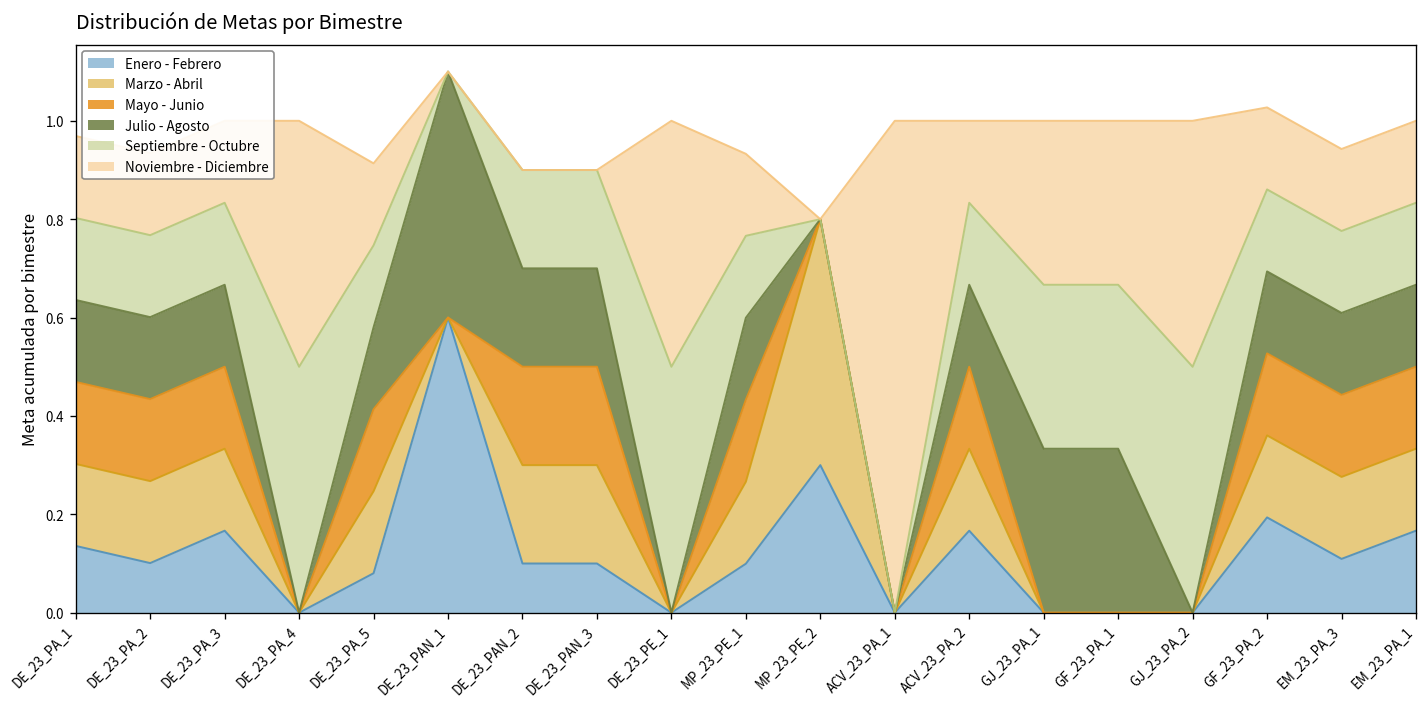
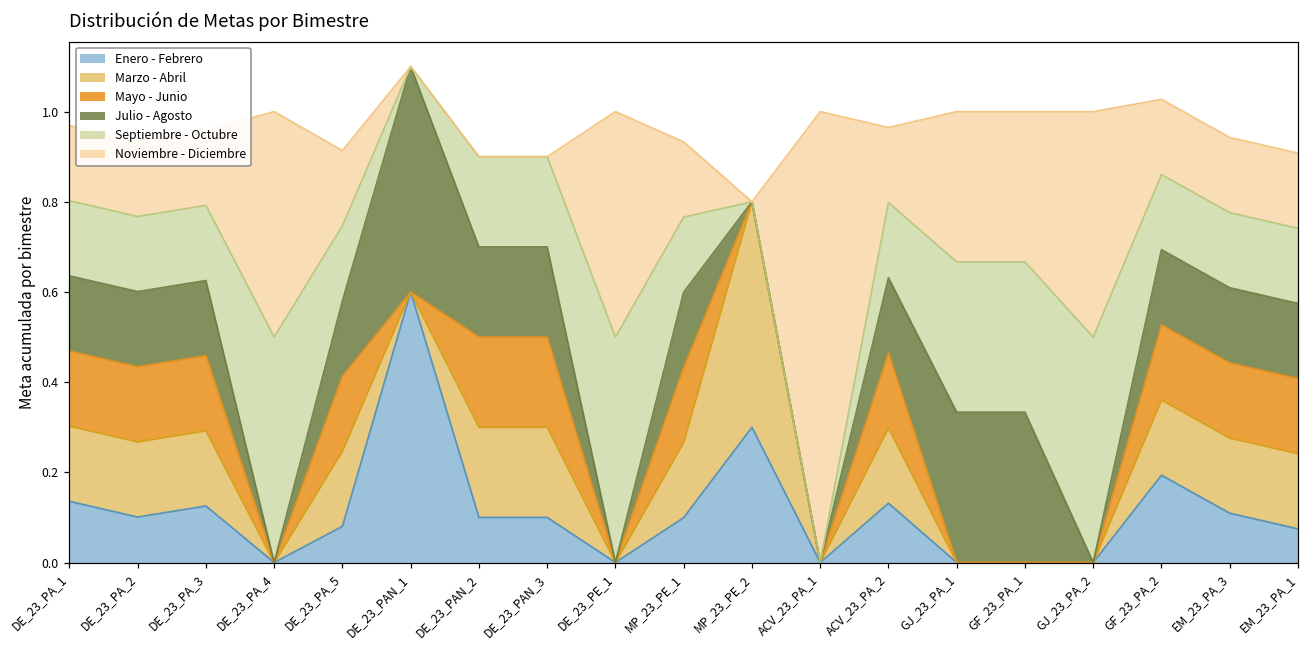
Enero - Febrero, DE_23_PA_3: 0.17 -> 0.13
Enero - Febrero, ACV_23_PA_2: 0.17 -> 0.13
Enero - Febrero, EM_23_PA_1: 0.17 -> 0.07
